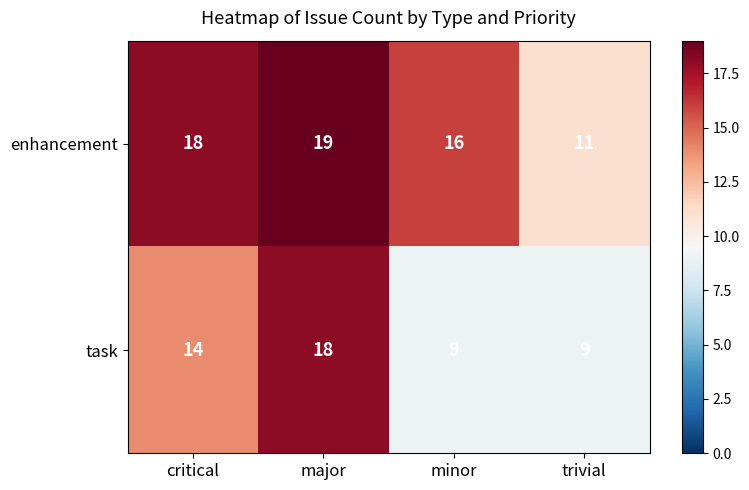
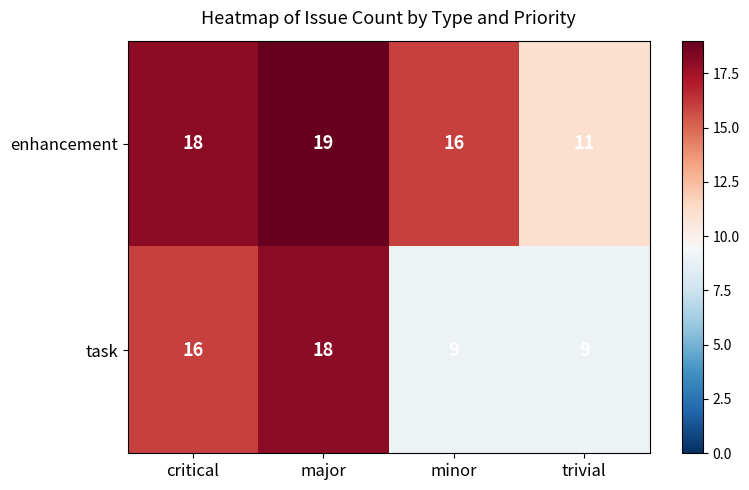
task, critical: 14 -> 16
